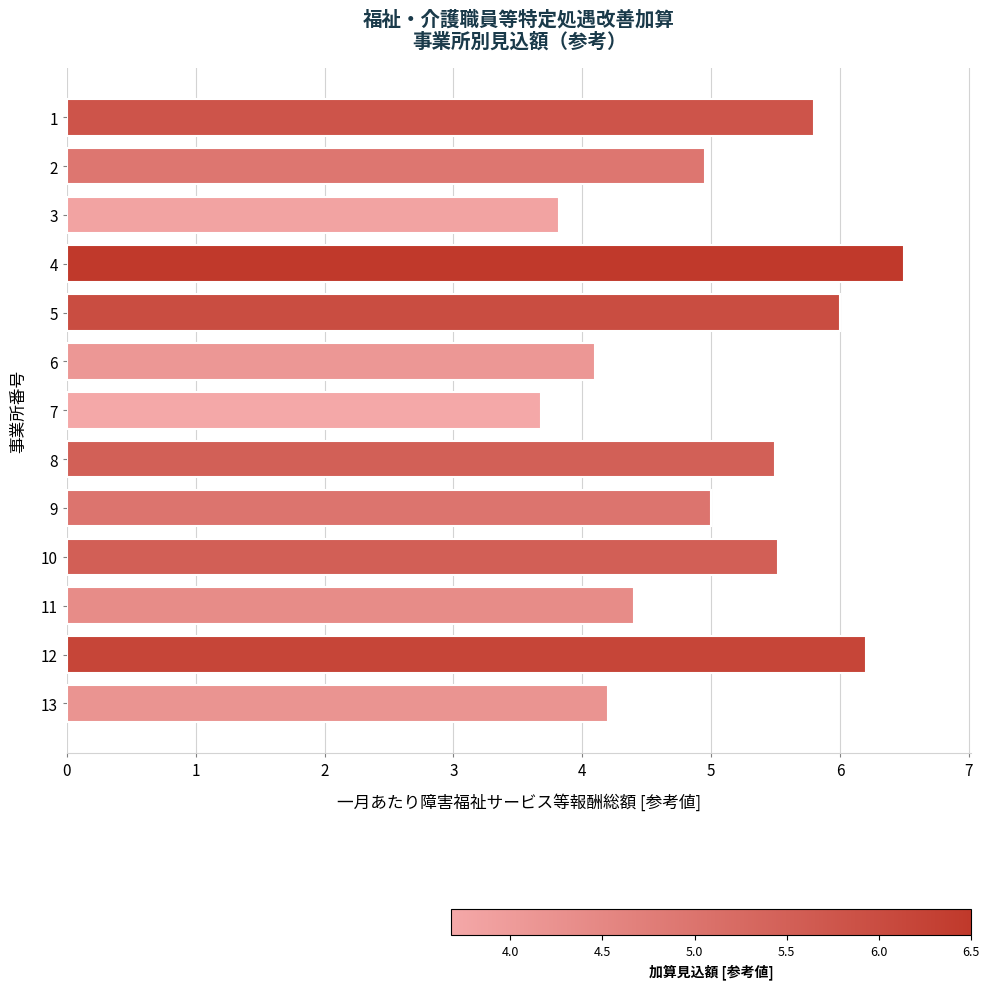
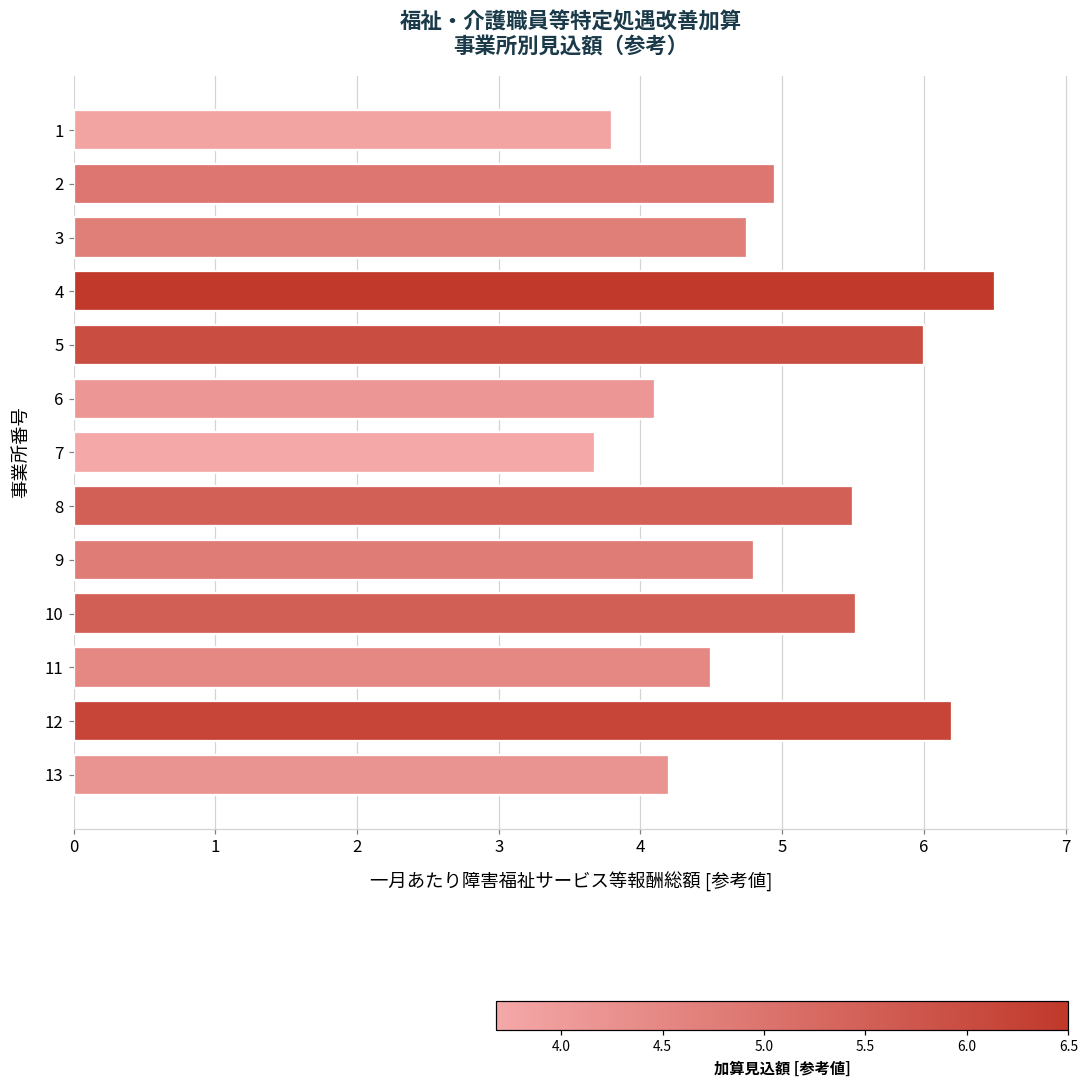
1: 5.8 -> 3.8
3: 3.82 -> 4.75
9: 5.0 -> 4.8
11: 4.4 -> 4.5
